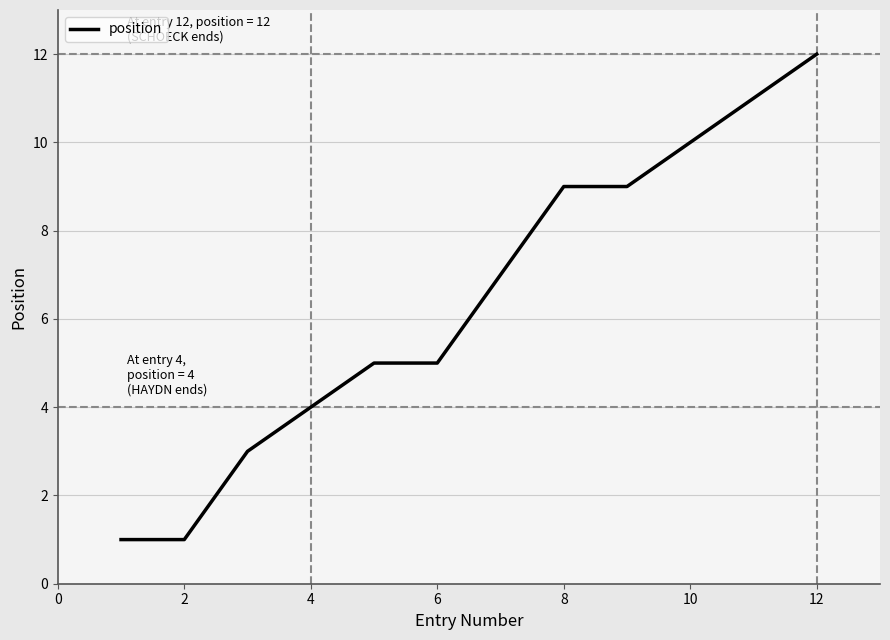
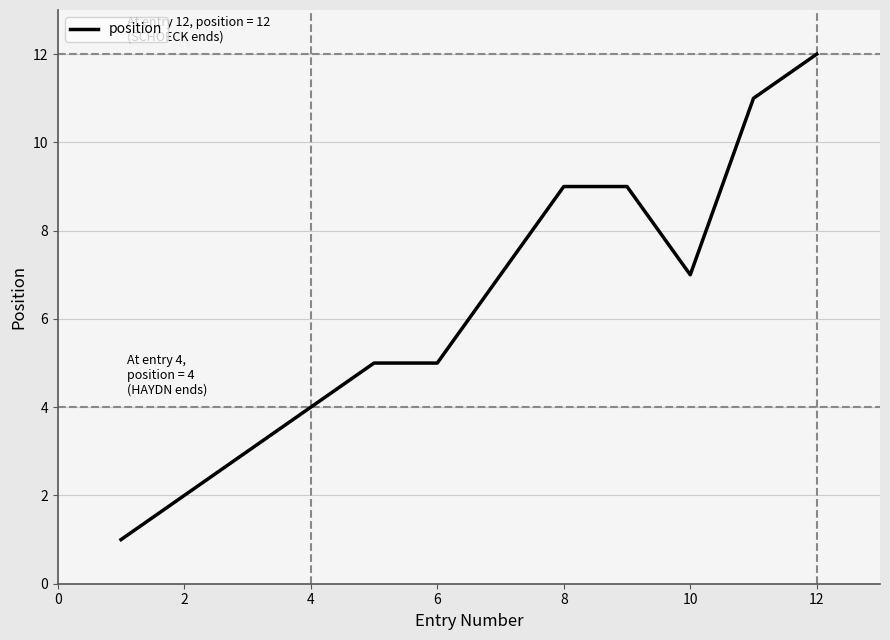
2: 1 -> 2
10: 10 -> 7
